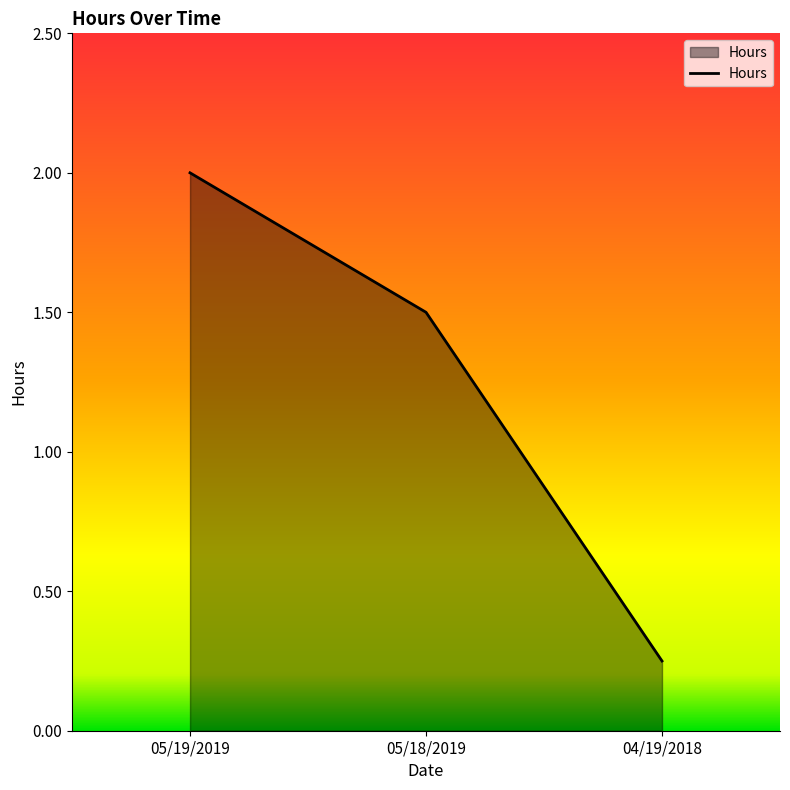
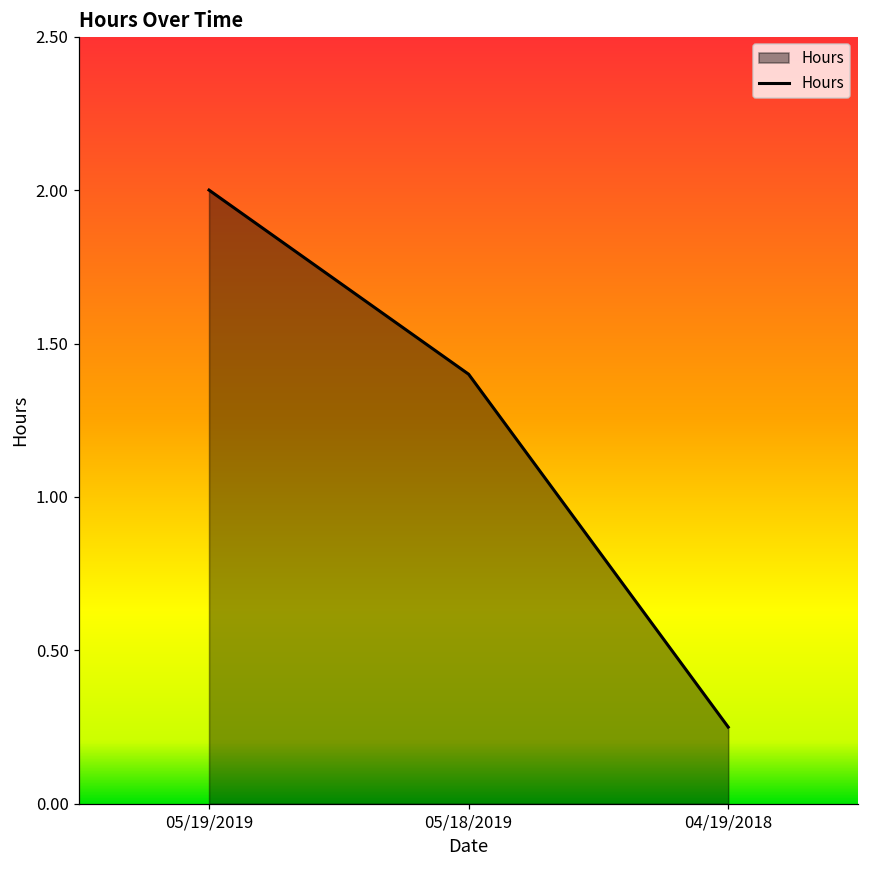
05/18/2019: 1.5 -> 1.4
